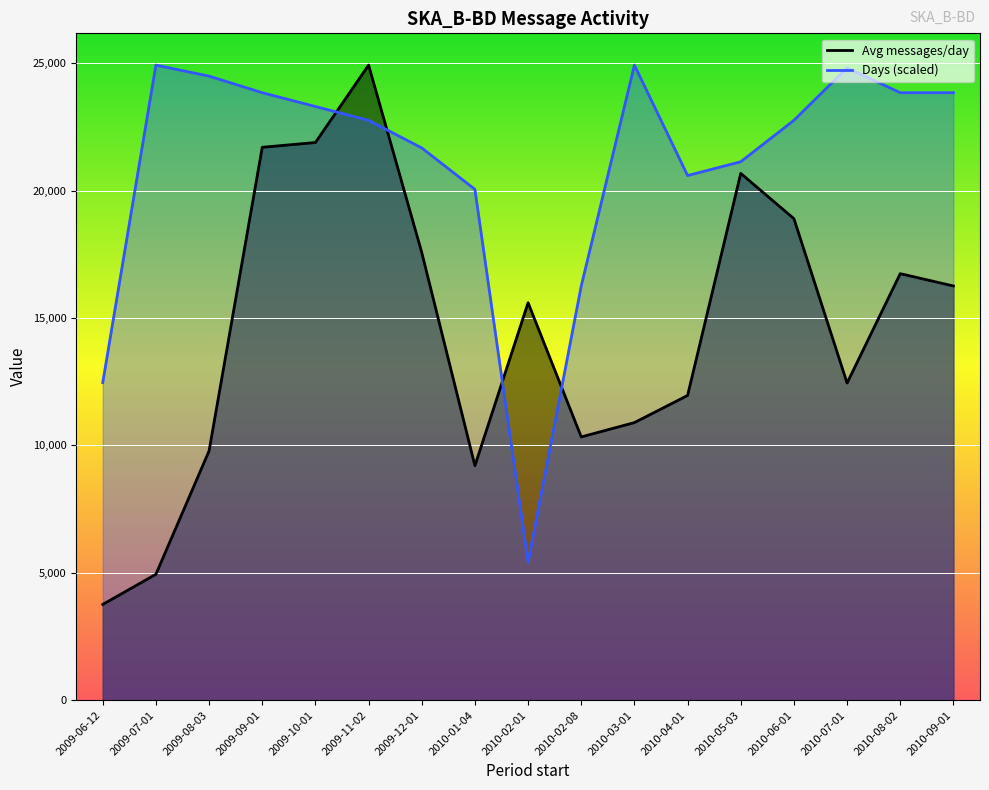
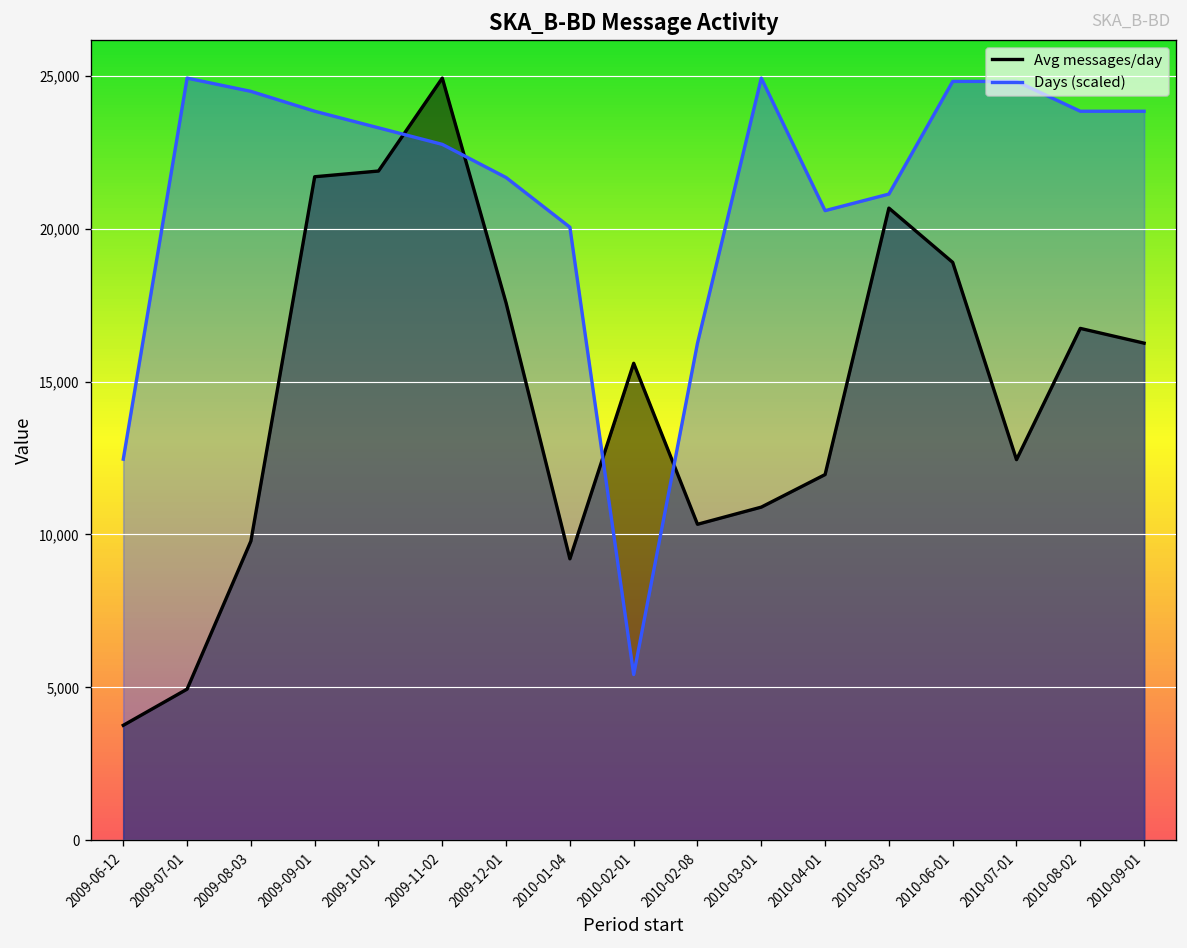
Days (scaled), 2010-06-01: 22,800 -> 24,800
